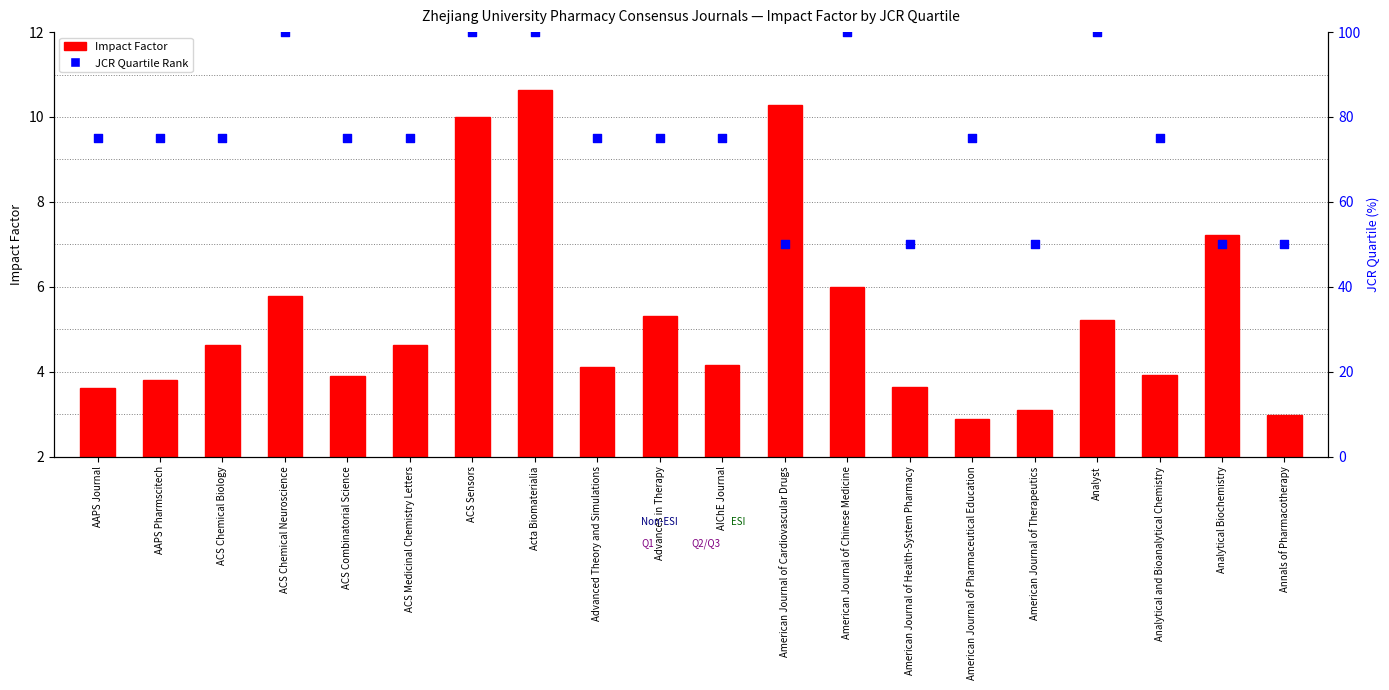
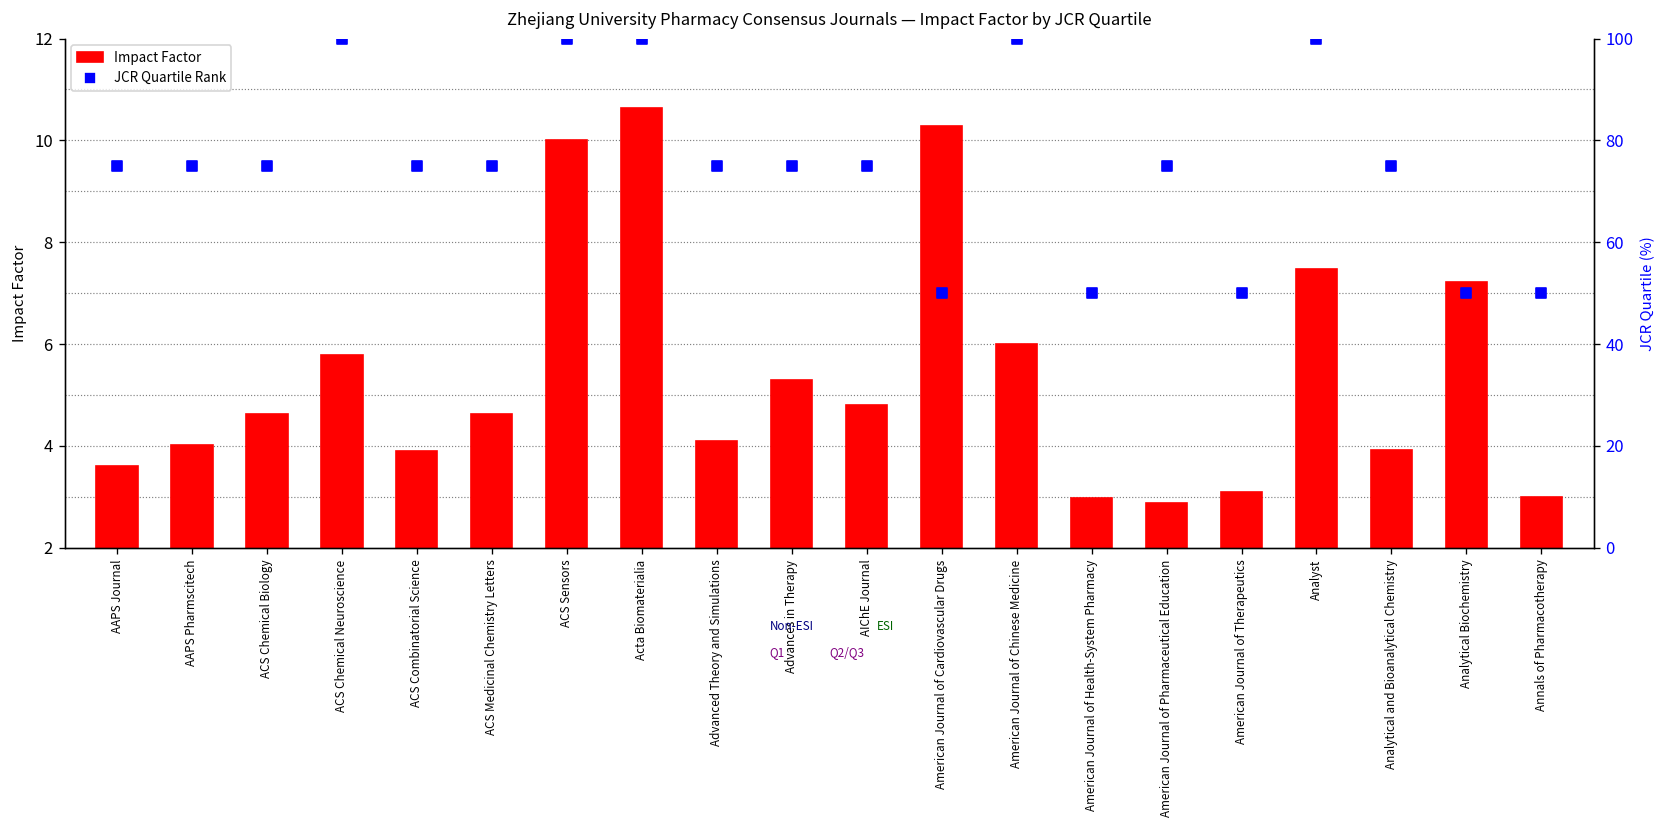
Impact Factor, AAPS Pharmscitech: 3.8 -> 4.0
Impact Factor, AIChE Journal: 4.2 -> 4.8
Impact Factor, American Journal of Health-System Pharmacy: 3.6 -> 3.0
Impact Factor, Analyst: 5.2 -> 7.5
